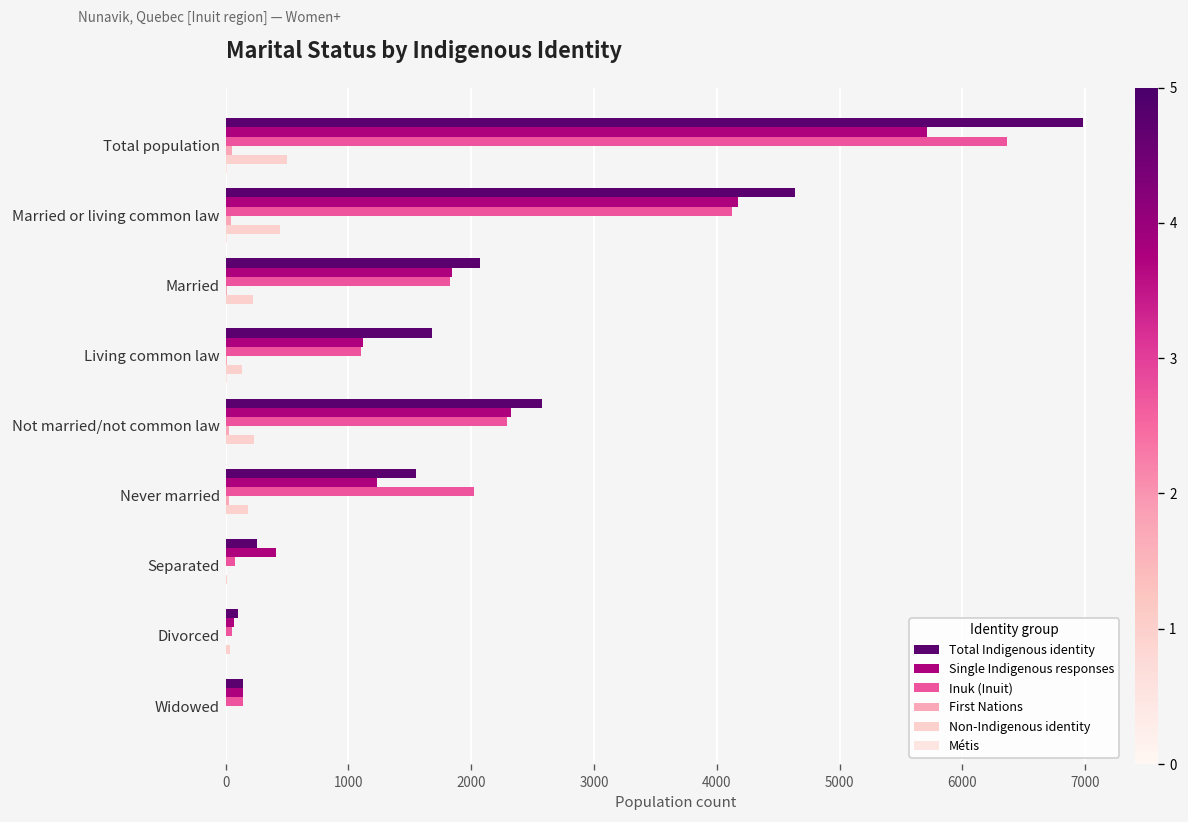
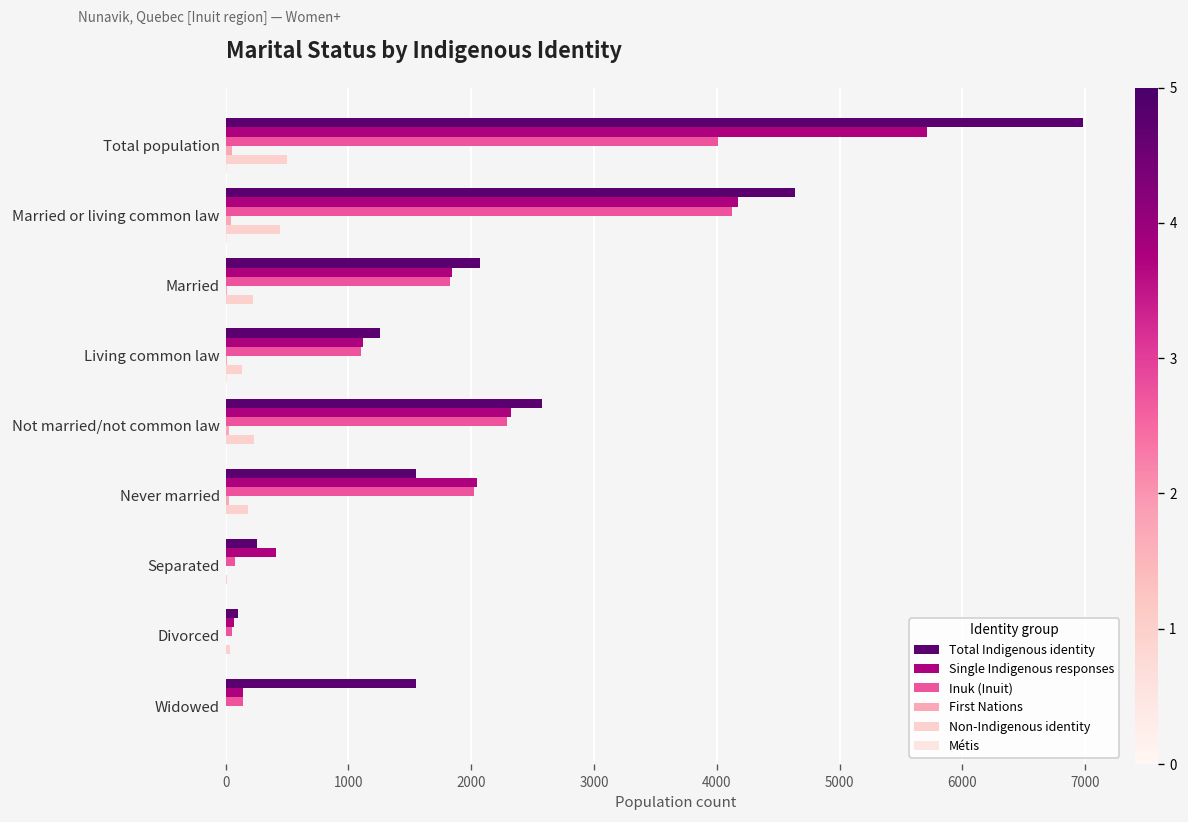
Inuk (Inuit), Total population: 6370 -> 4010
Total Indigenous identity, Living common law: 1680 -> 1260
Single Indigenous responses, Never married: 1230 -> 2050
Total Indigenous identity, Widowed: 150 -> 1550
